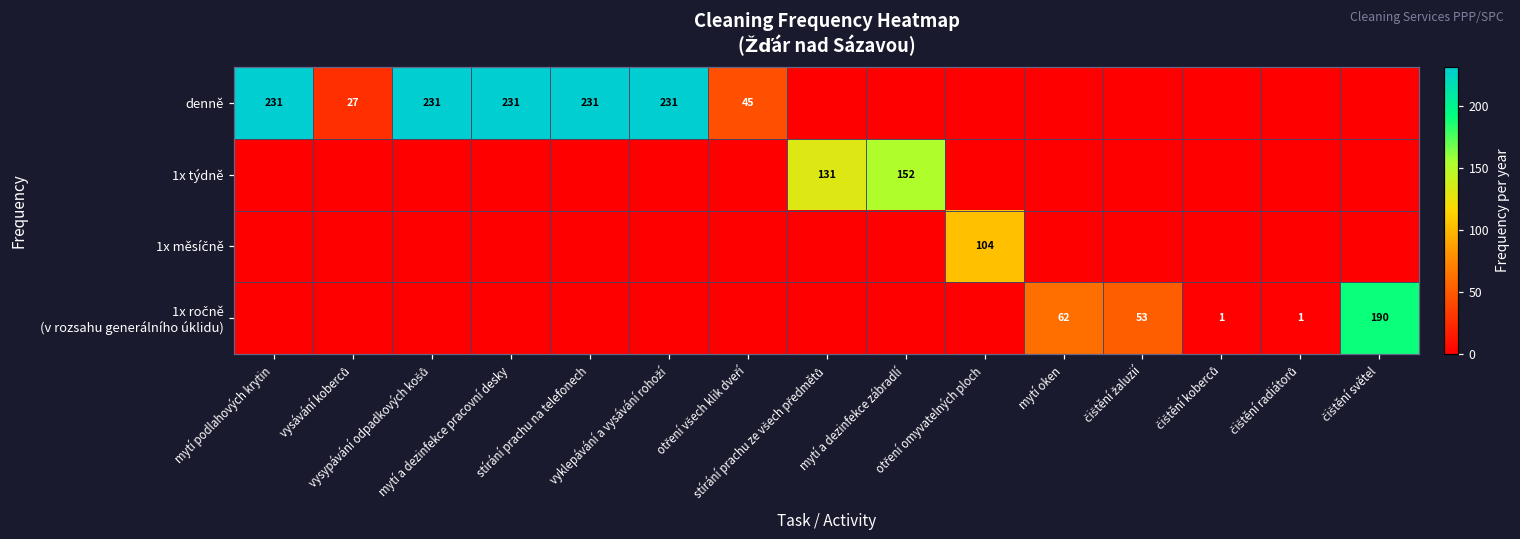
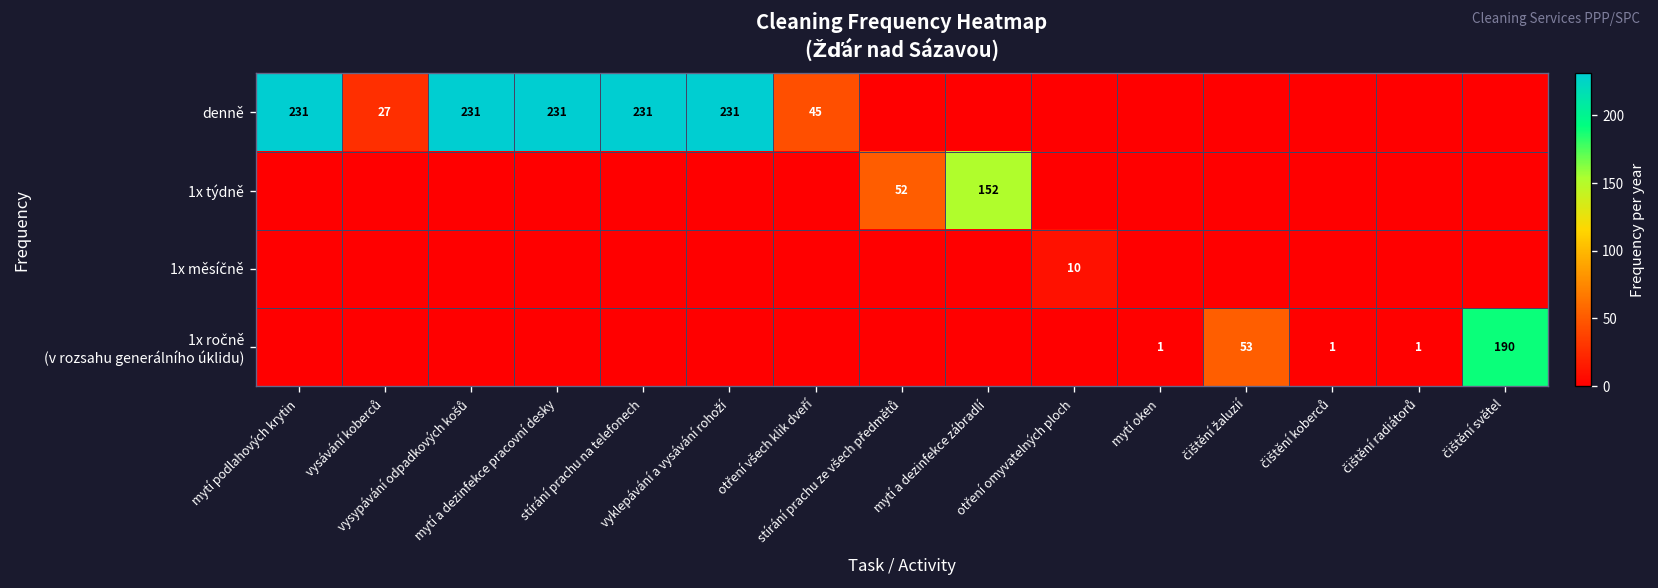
1x týdně, stírání prachu ze všech předmětů: 131 -> 52
1x měsíčně, otření omyvatelných ploch: 104 -> 10
1x ročně (v rozsahu generálního úklidu), mytí oken: 62 -> 1
